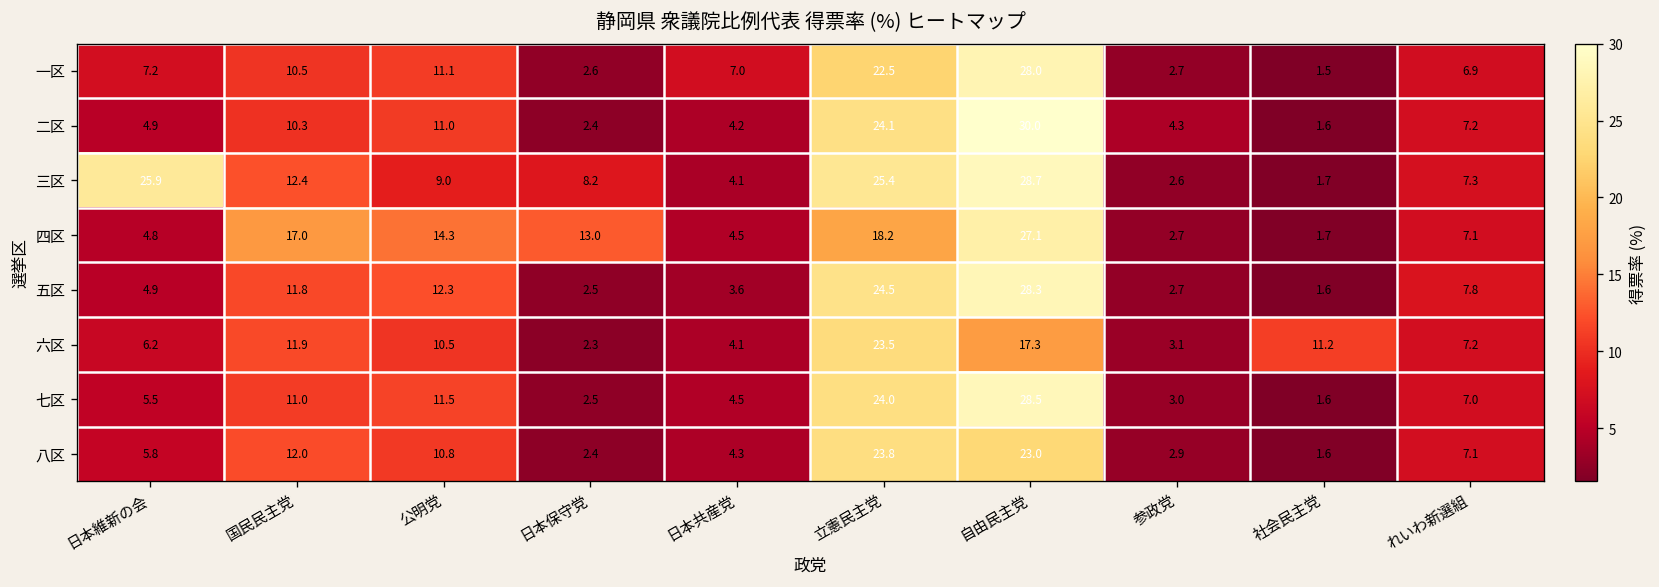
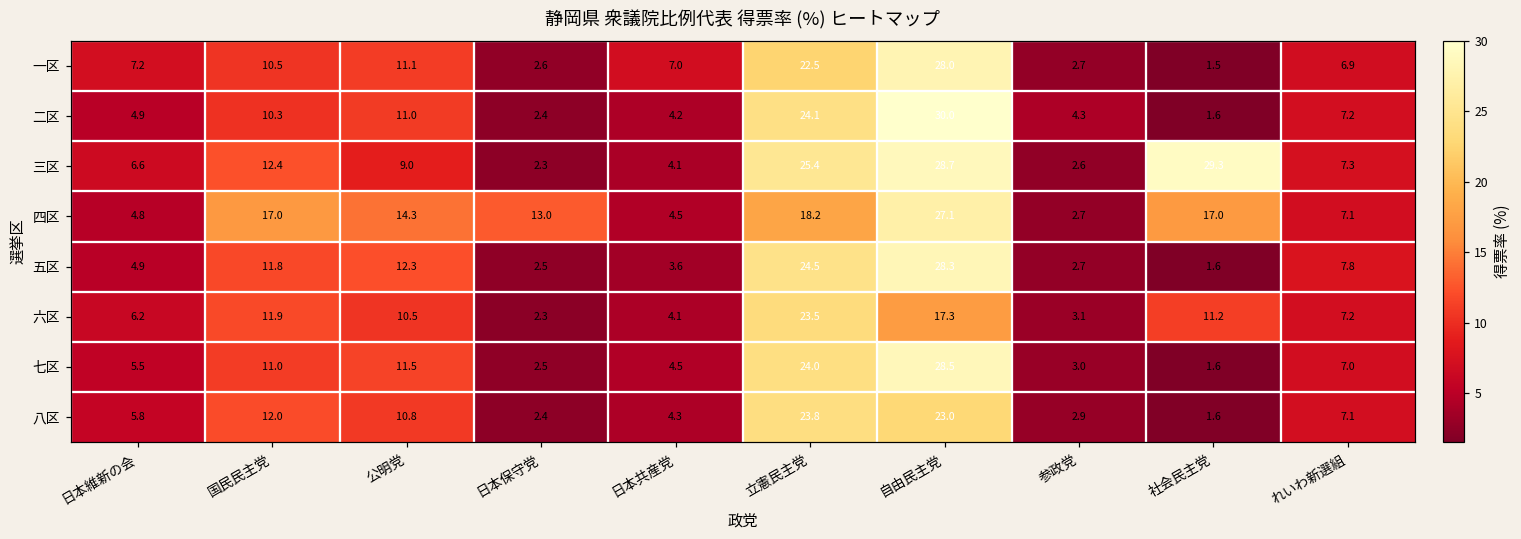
三区, 日本維新の会: 25.9 -> 6.6
三区, 日本保守党: 8.2 -> 2.3
三区, 社会民主党: 1.7 -> 29.3
四区, 社会民主党: 1.7 -> 17.0
